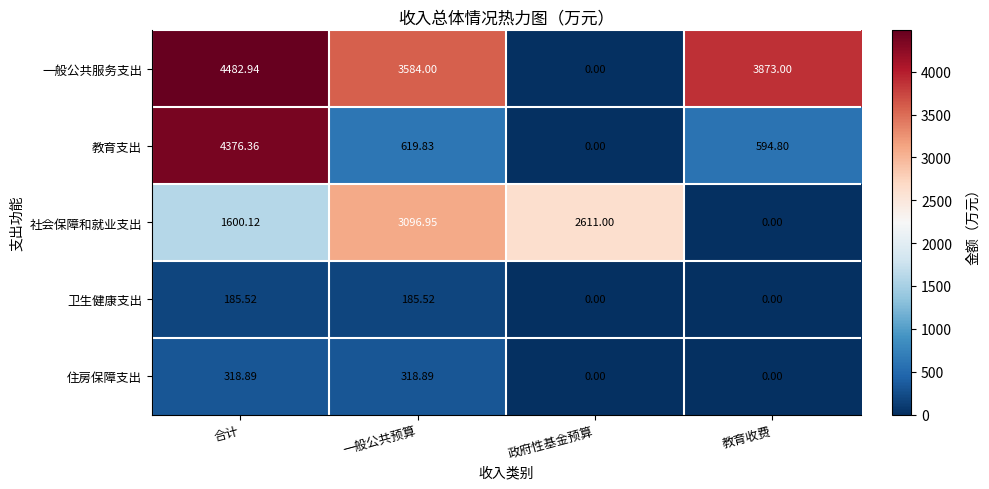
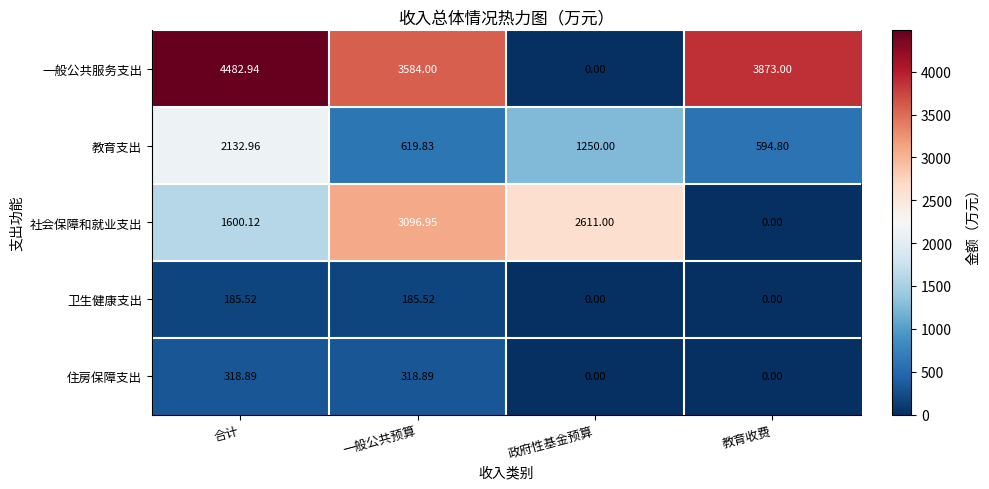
教育支出, 合计: 4376.36 -> 2132.96
教育支出, 政府性基金预算: 0.00 -> 1250.00
